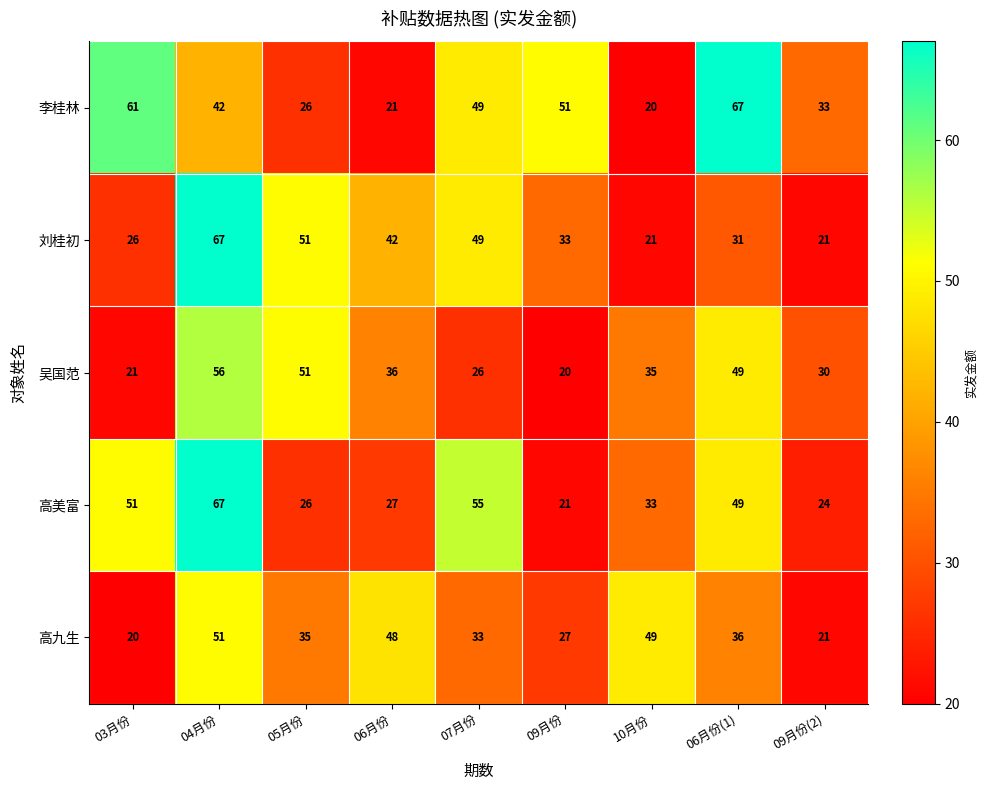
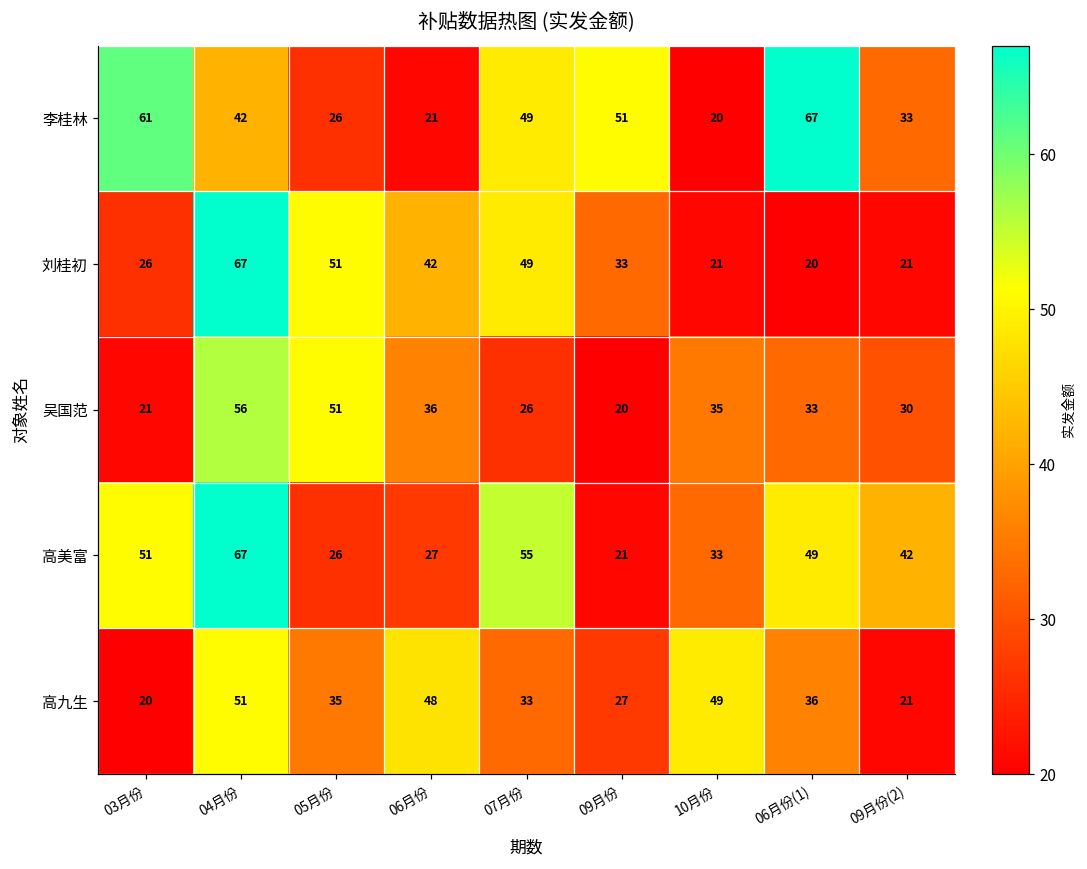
刘桂初, 06月份(1): 31 -> 20
吴国范, 06月份(1): 49 -> 33
高美富, 09月份(2): 24 -> 42
